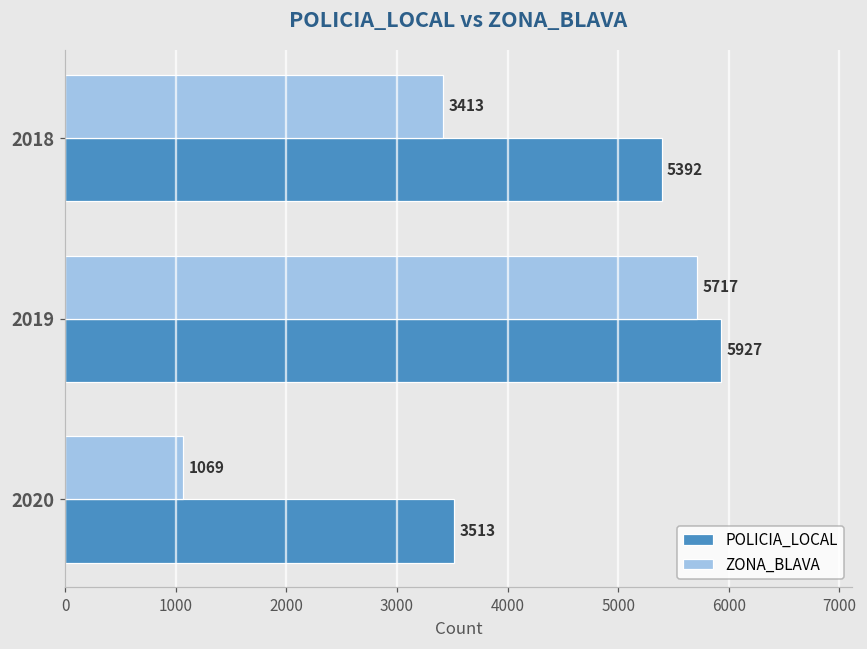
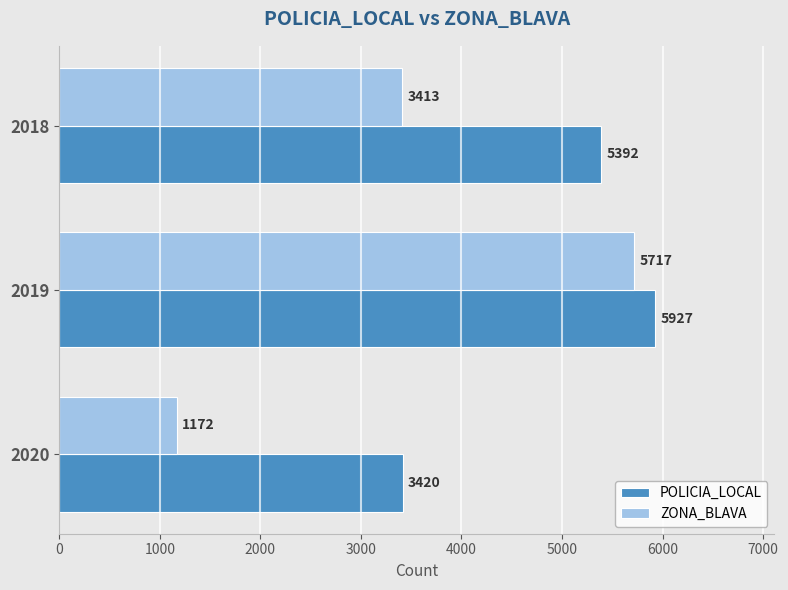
ZONA_BLAVA, 2020: 1069 -> 1172
POLICIA_LOCAL, 2020: 3513 -> 3420
